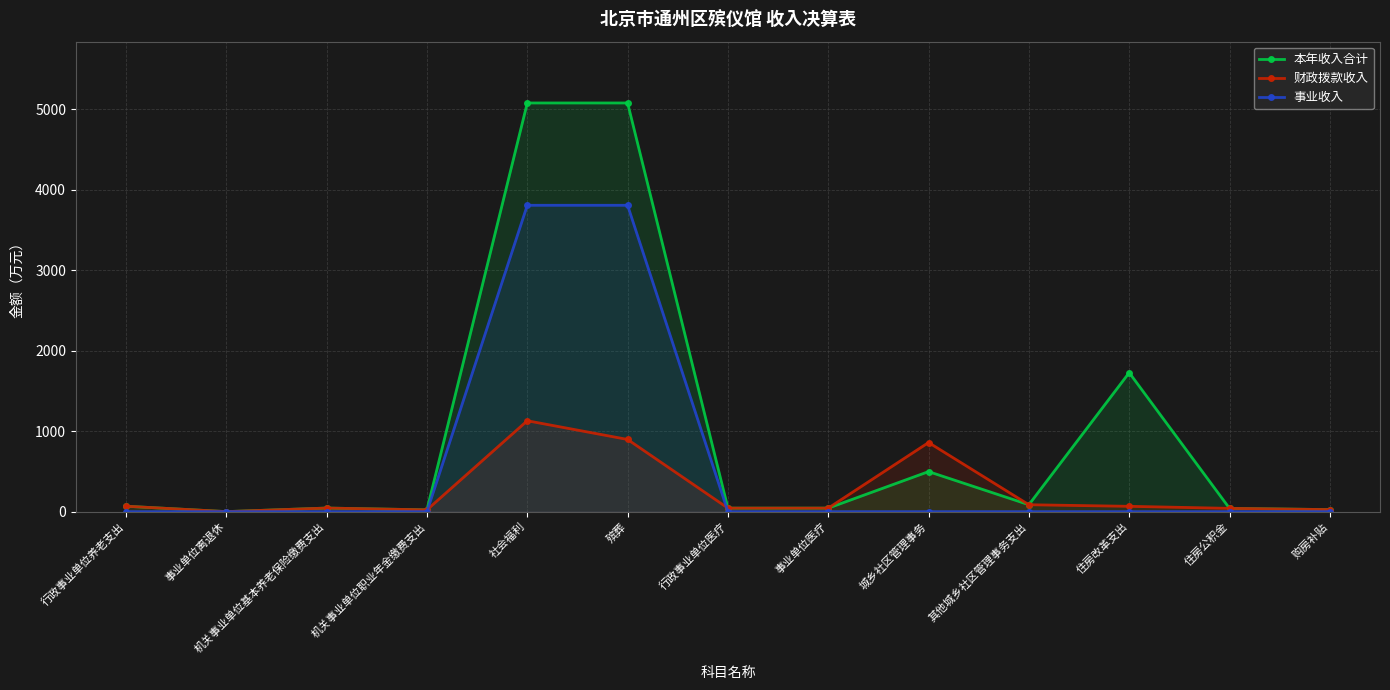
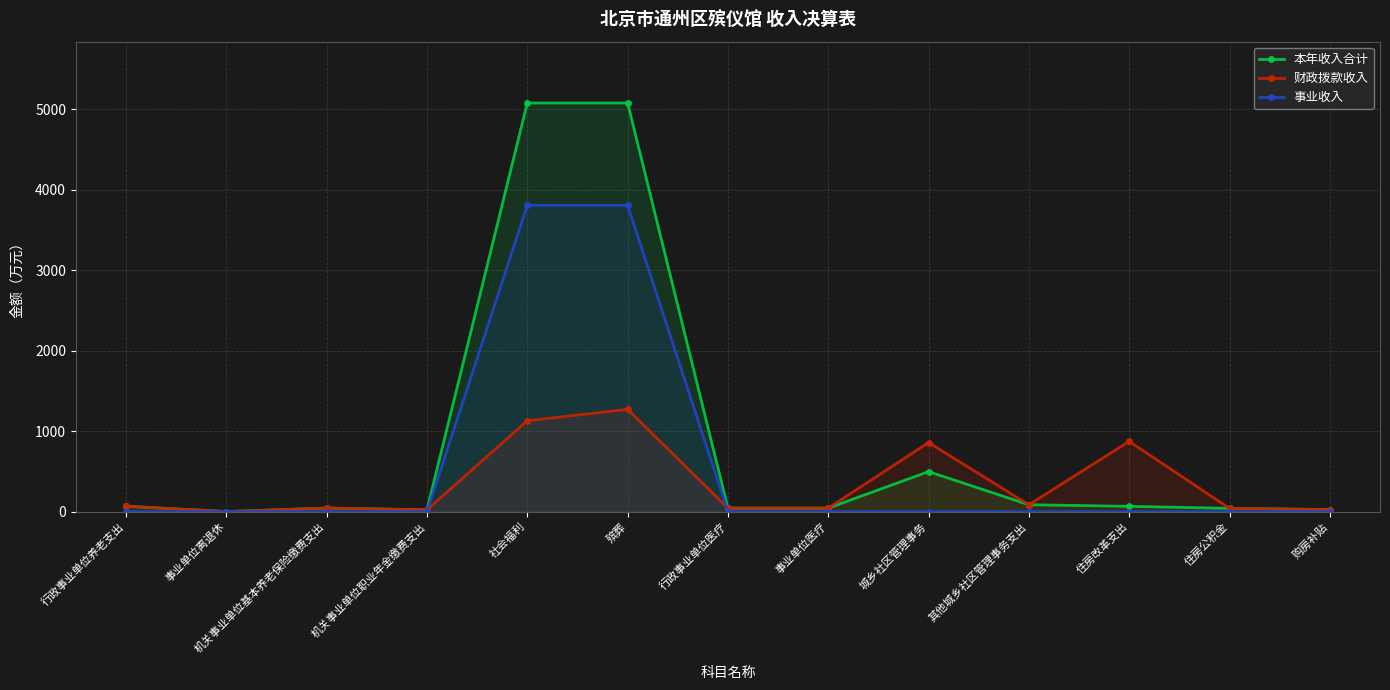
财政拨款收入, 殡葬: 900 -> 1300
本年收入合计, 住房改革支出: 1700 -> 100
财政拨款收入, 住房改革支出: 100 -> 900
